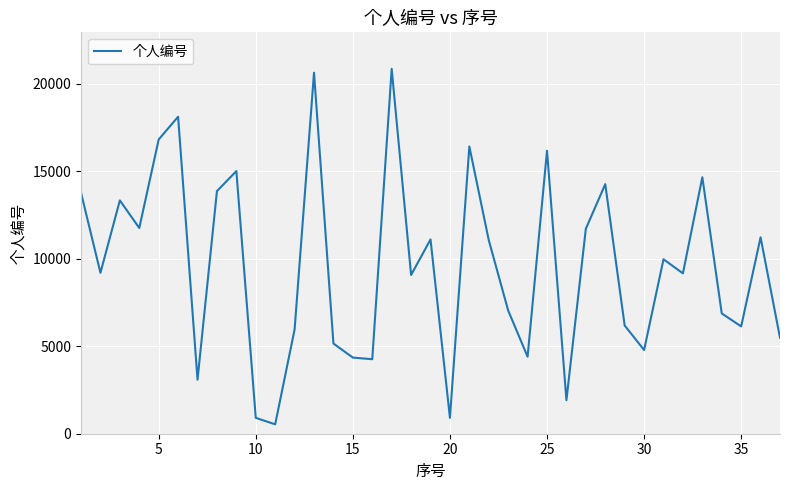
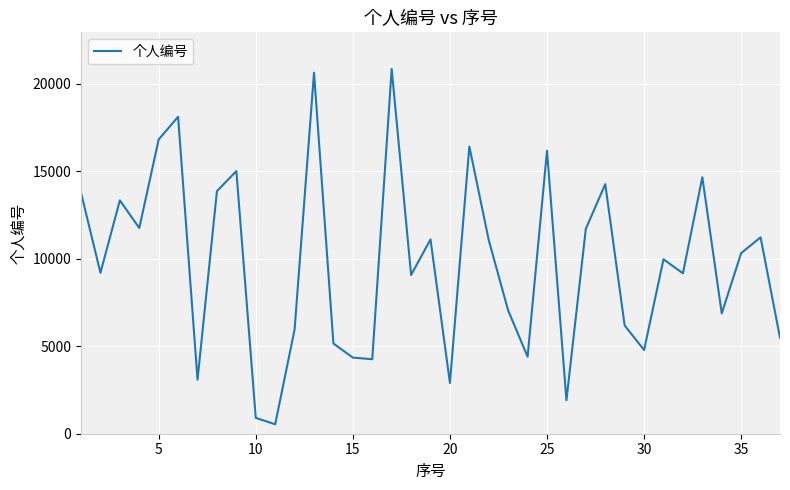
20: 900 -> 2900
35: 6100 -> 10300
